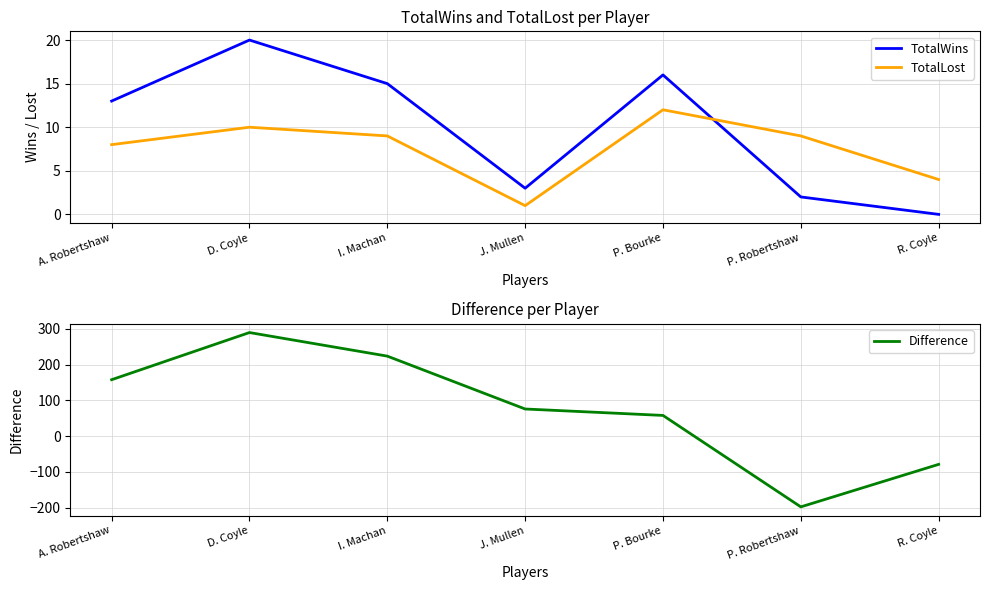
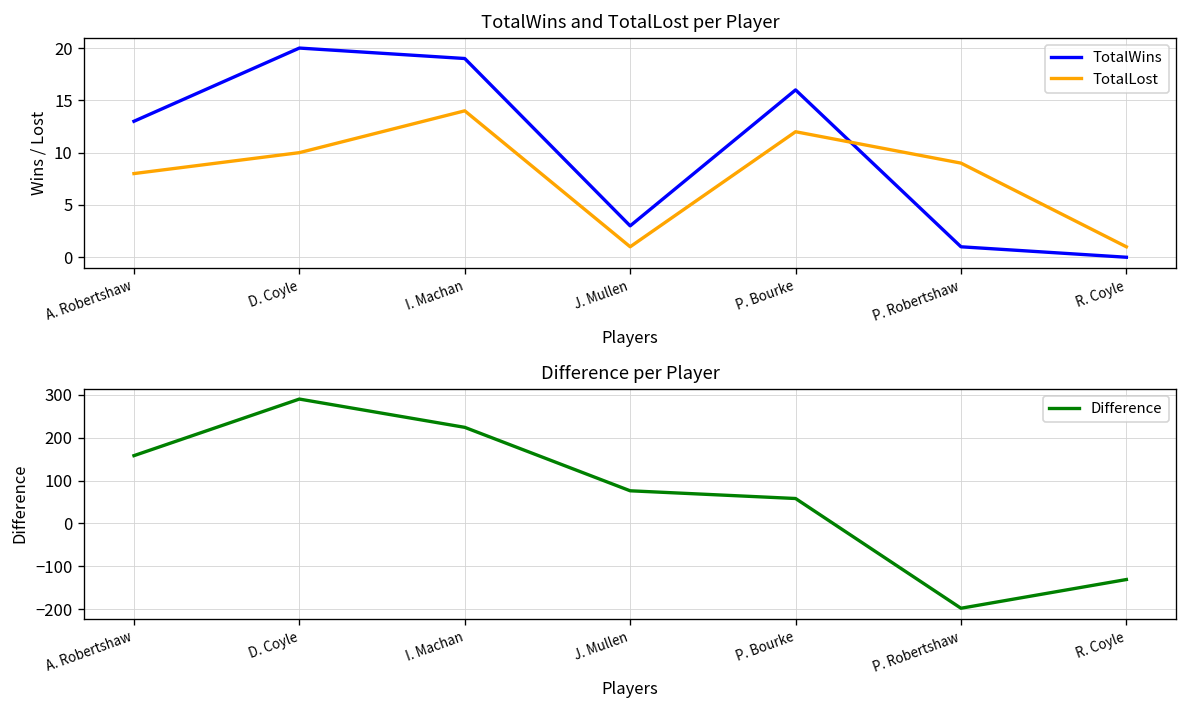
TotalWins and TotalLost per Player, TotalWins, I. Machan: 15 -> 19
TotalWins and TotalLost per Player, TotalLost, I. Machan: 9 -> 14
TotalWins and TotalLost per Player, TotalWins, P. Robertshaw: 2 -> 1
TotalWins and TotalLost per Player, TotalLost, R. Coyle: 4 -> 1
Difference per Player, R. Coyle: -80 -> -130
